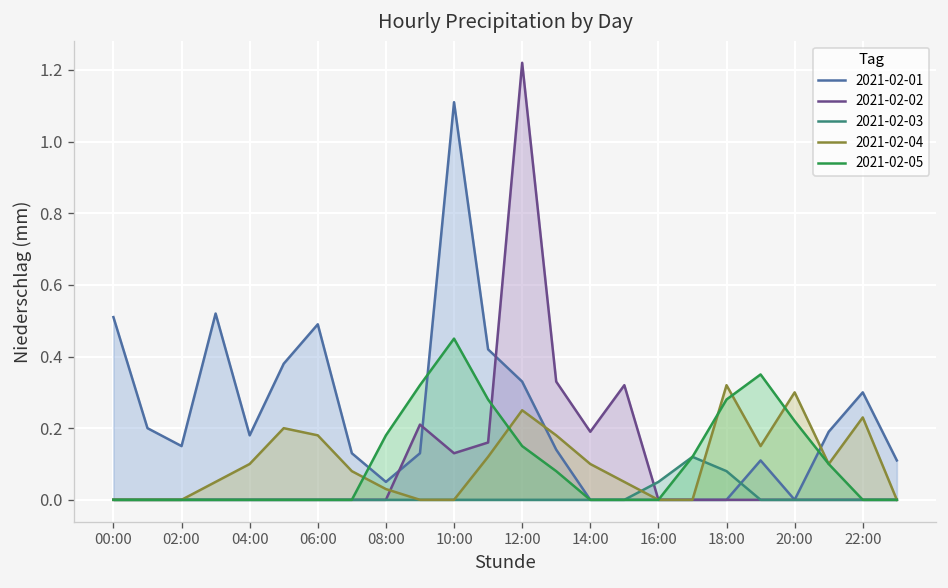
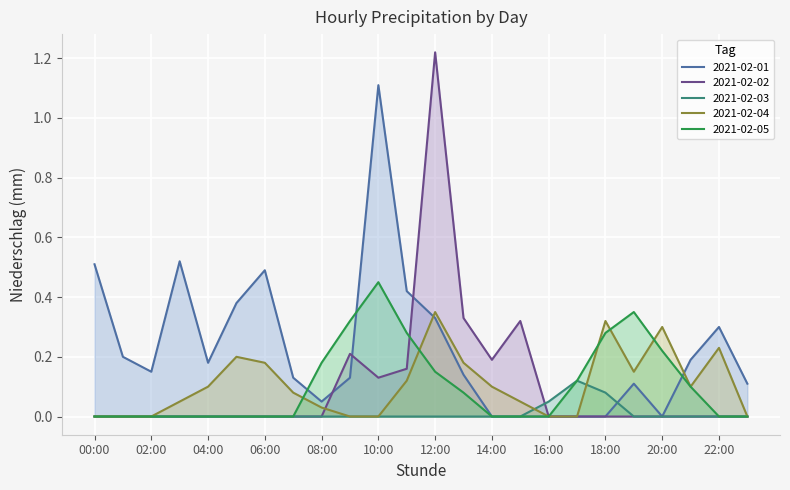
2021-02-04, 12:00: 0.25 -> 0.35
